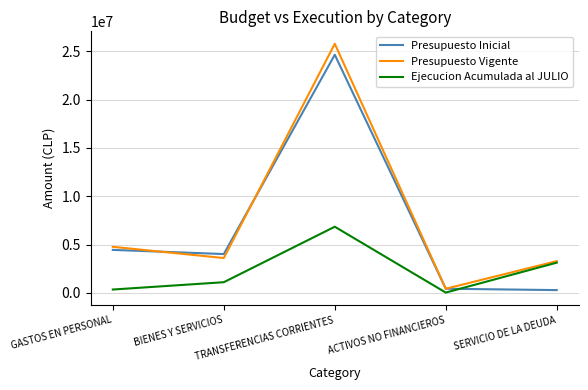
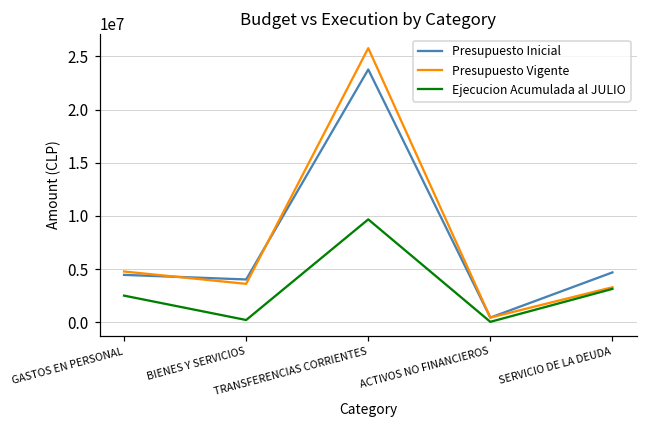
Ejecucion Acumulada al JULIO, GASTOS EN PERSONAL: 0 -> 2000000
Ejecucion Acumulada al JULIO, BIENES Y SERVICIOS: 1000000 -> 0
Presupuesto Inicial, TRANSFERENCIAS CORRIENTES: 25000000 -> 24000000
Ejecucion Acumulada al JULIO, TRANSFERENCIAS CORRIENTES: 7000000 -> 10000000
Presupuesto Inicial, SERVICIO DE LA DEUDA: 0 -> 5000000
